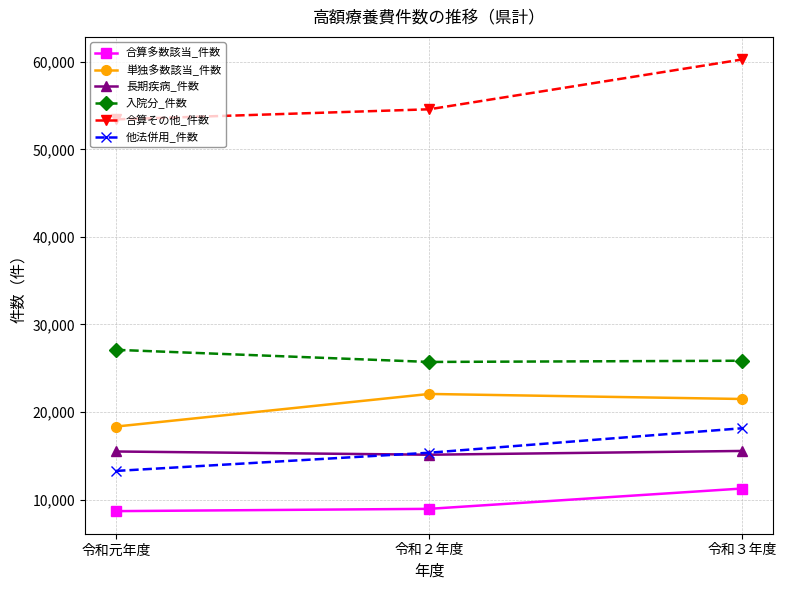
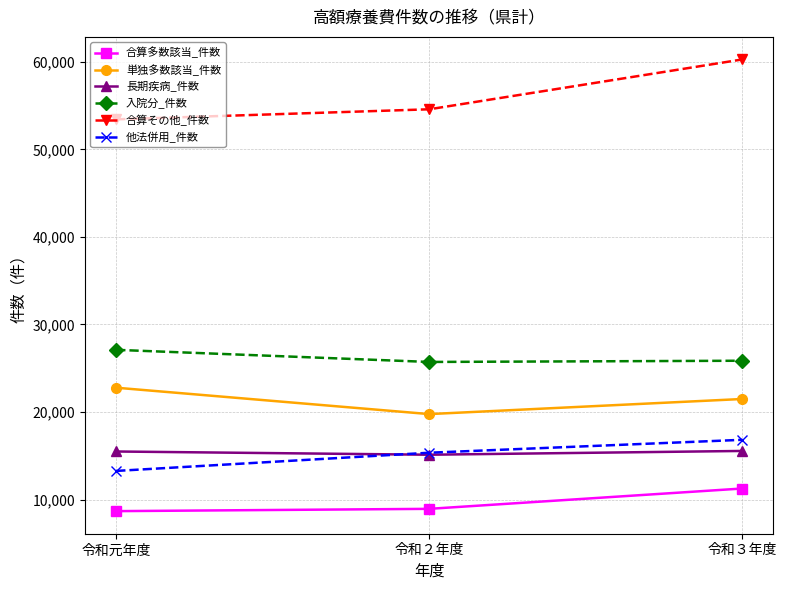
単独多数該当_件数, 令和元年度: 18,000 -> 23,000
単独多数該当_件数, 令和２年度: 22,000 -> 20,000
他法併用_件数, 令和３年度: 18,000 -> 17,000
